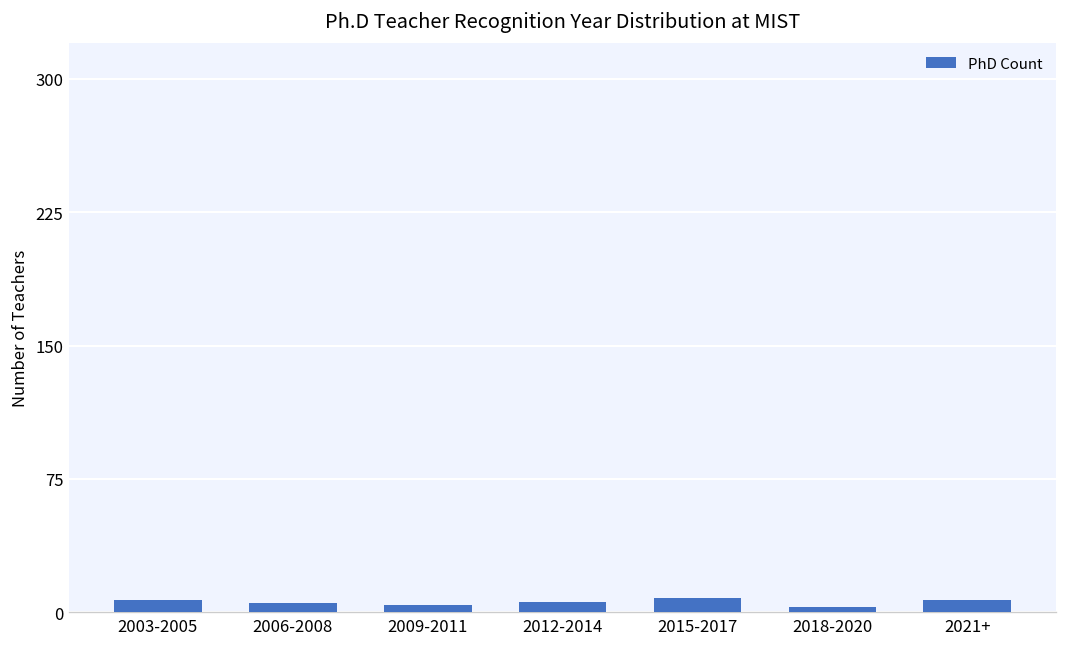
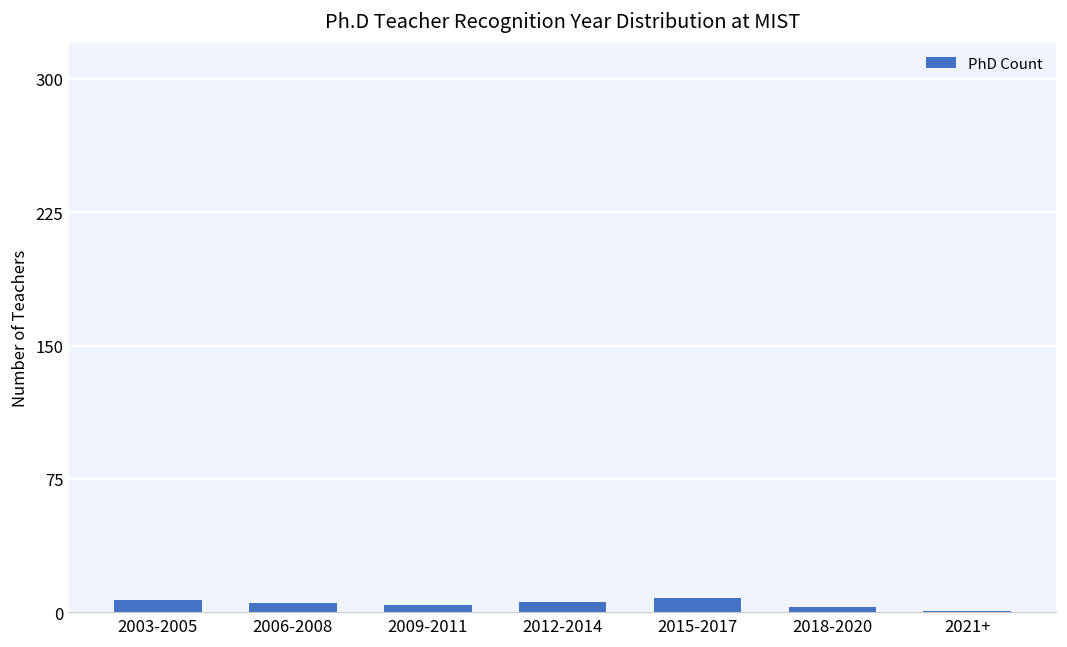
2021+: 7 -> 1
